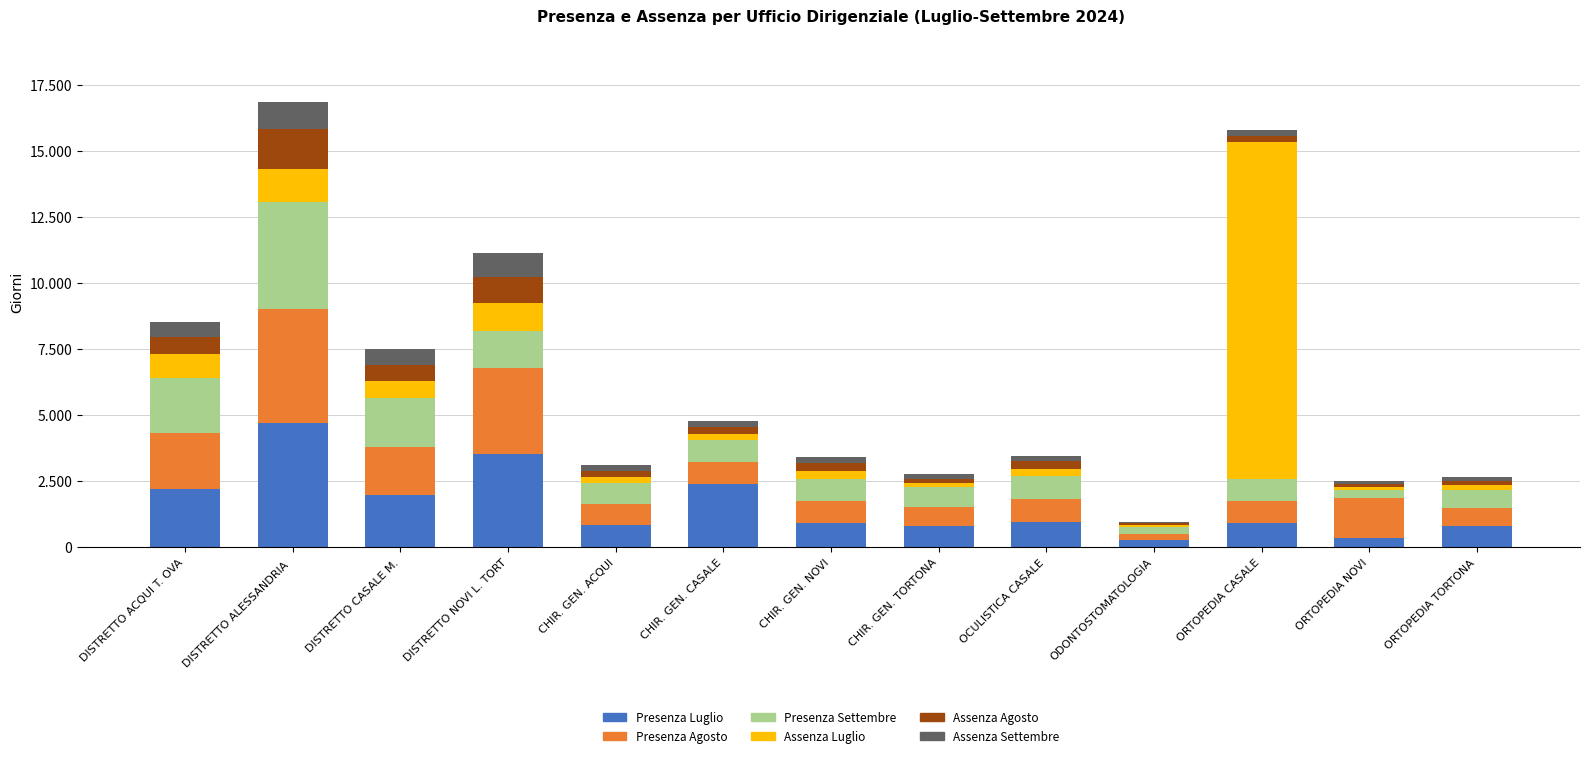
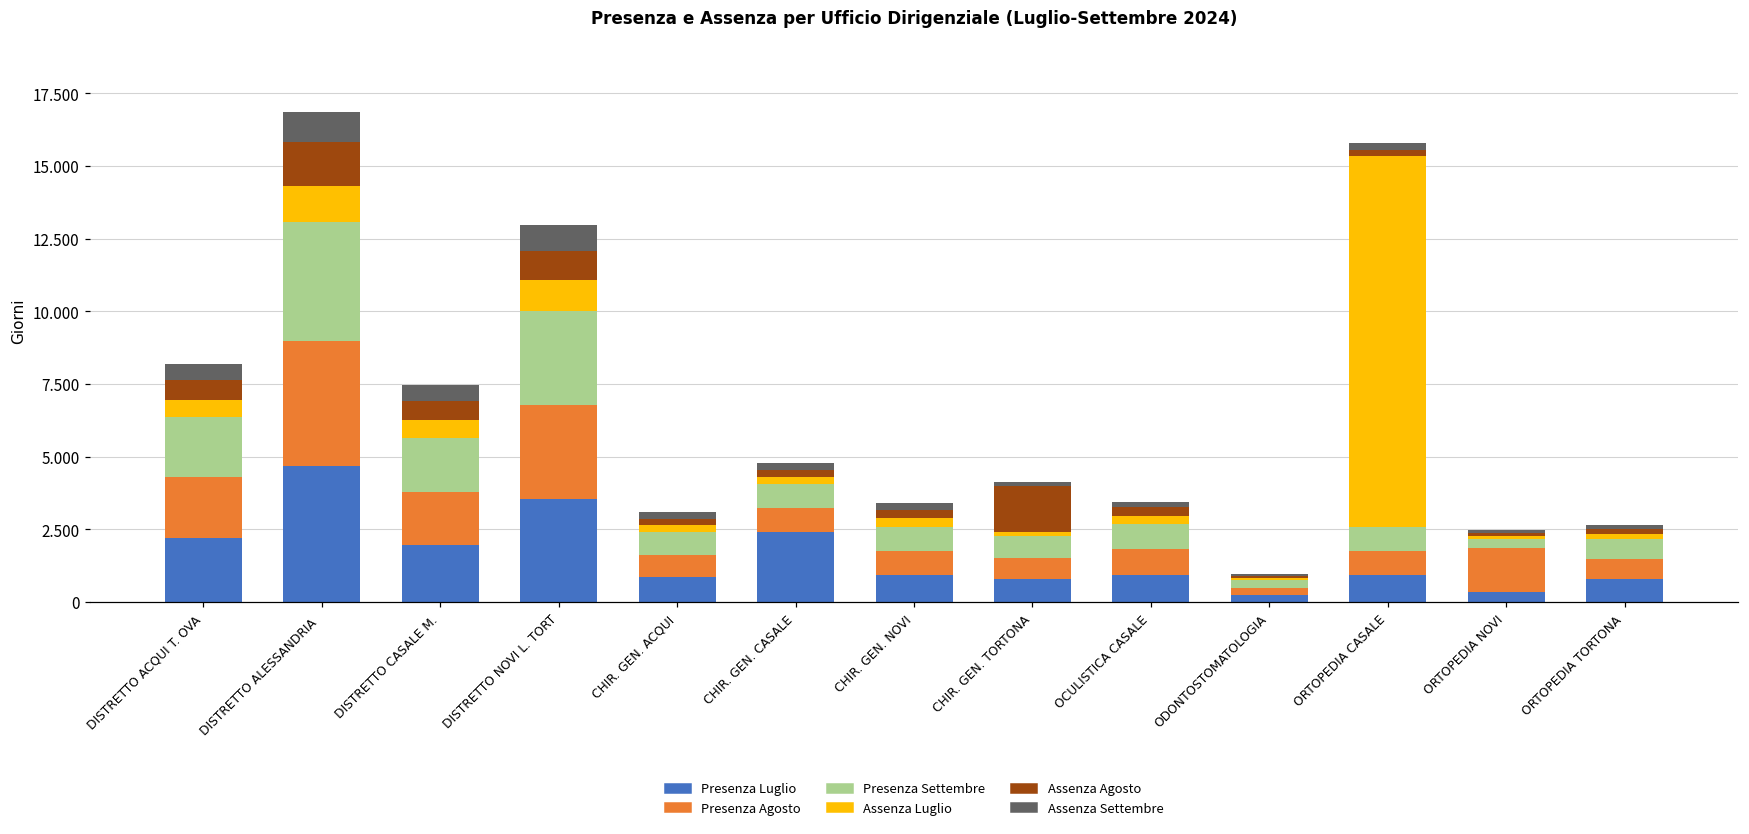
Assenza Luglio, DISTRETTO ACQUI T. OVA: 0.9 -> 0.6
Presenza Settembre, DISTRETTO NOVI L. TORT: 1.4 -> 3.2
Assenza Agosto, CHIR. GEN. TORTONA: 0.2 -> 1.6
